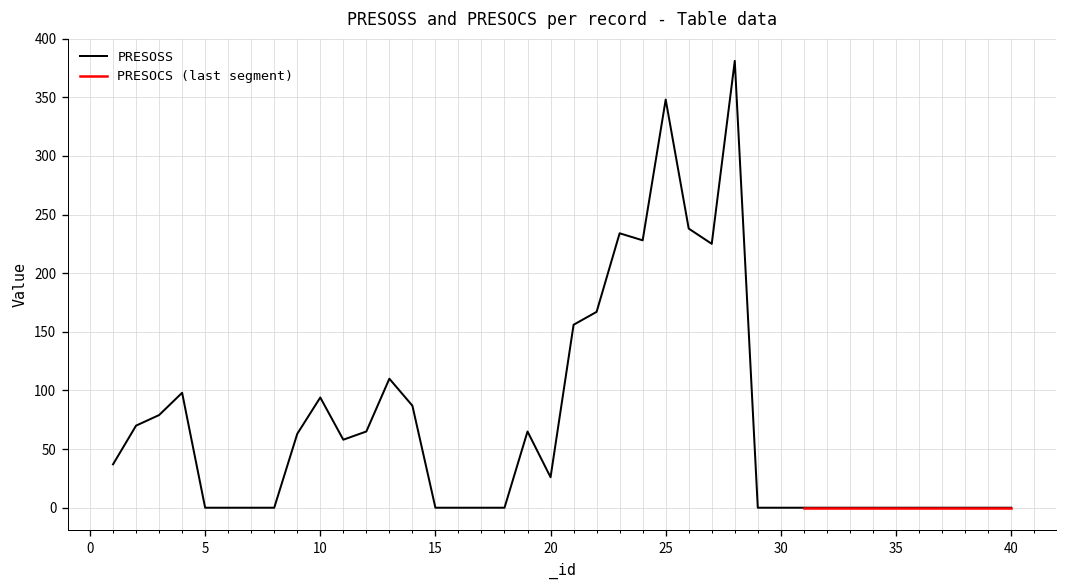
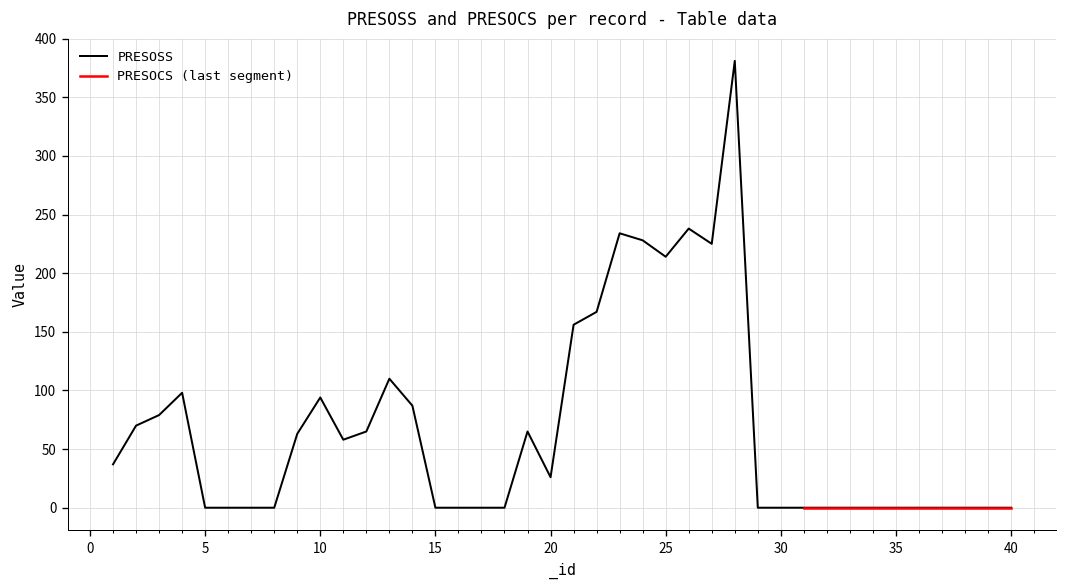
PRESOSS, 25: 350 -> 210
